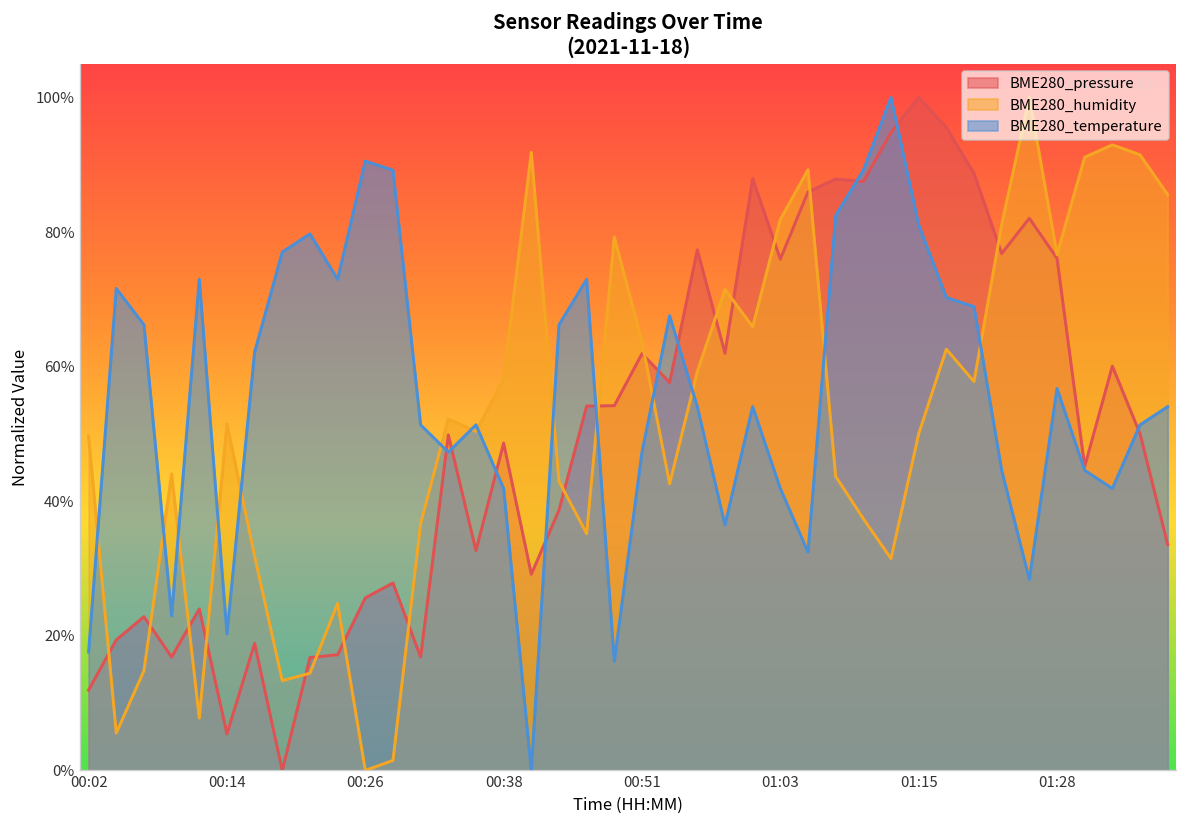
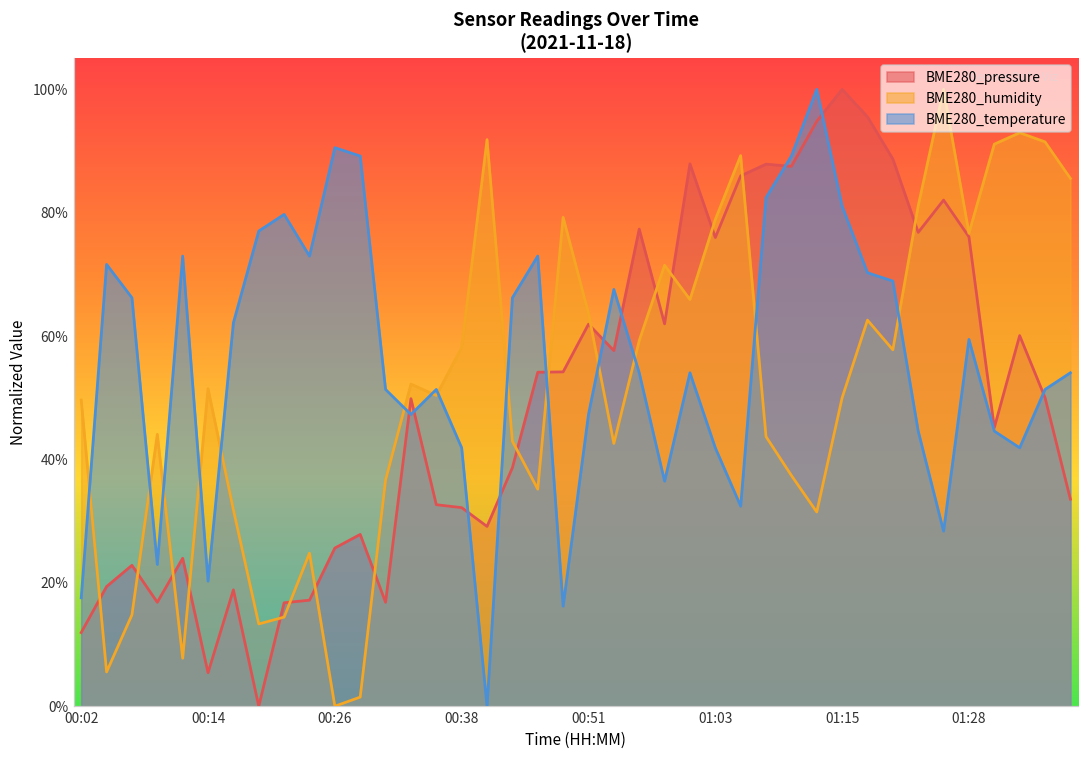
BME280_pressure, 00:38: 49% -> 32%
BME280_humidity, 01:03: 82% -> 79%
BME280_temperature, 01:28: 57% -> 59%
